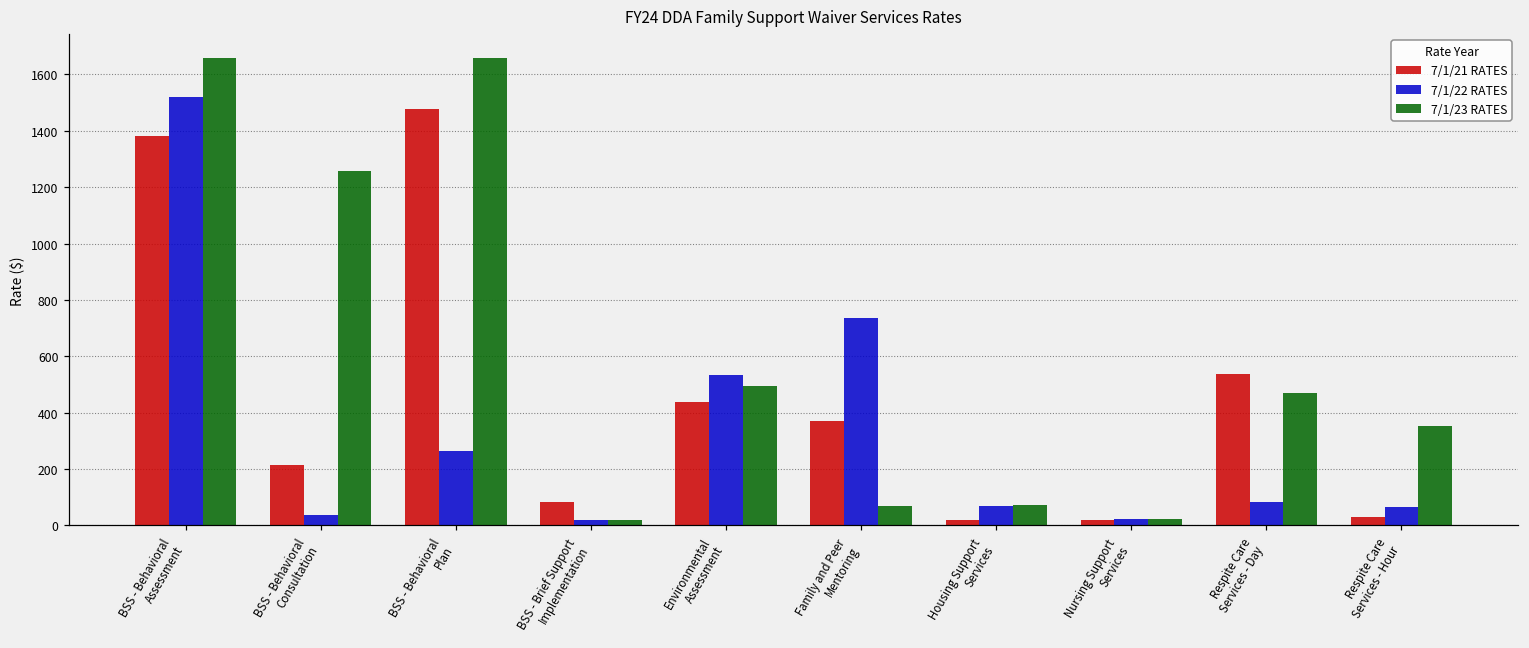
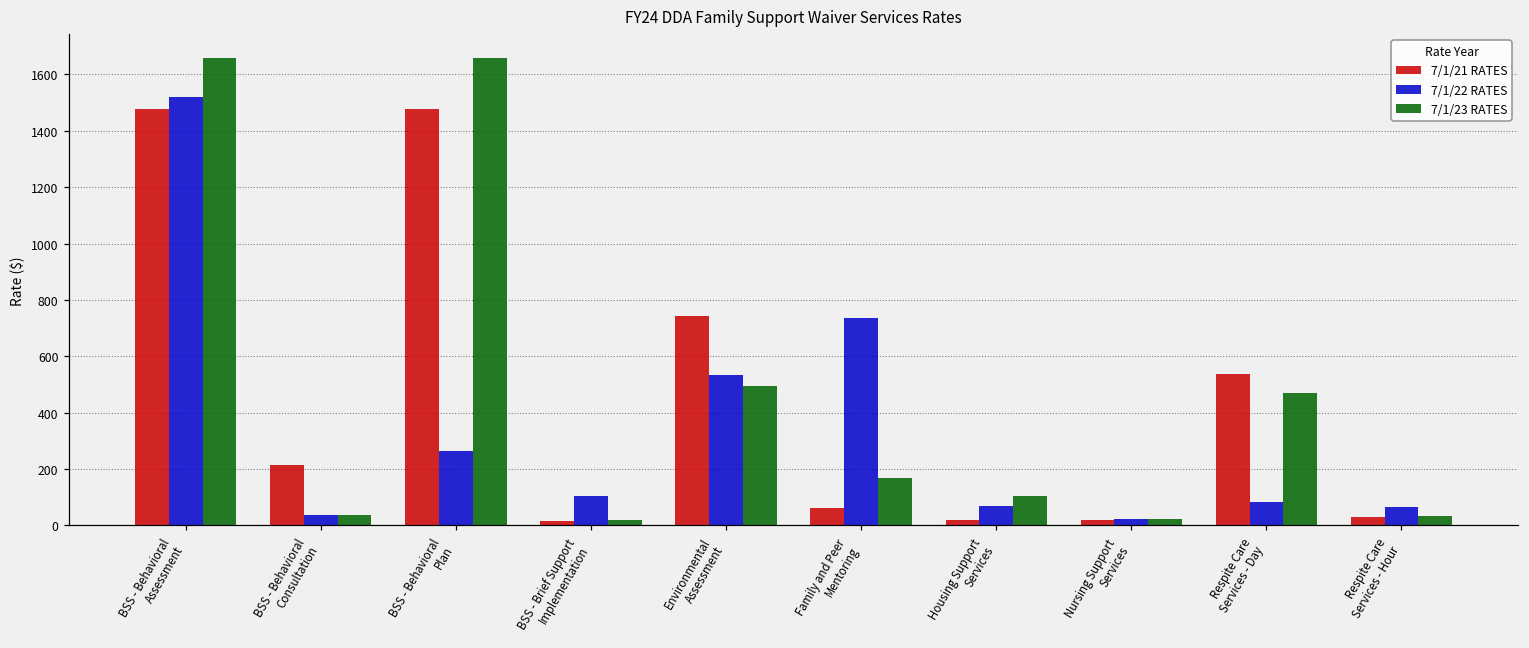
7/1/21 RATES, BSS - Behavioral Assessment: 1380 -> 1480
7/1/23 RATES, BSS - Behavioral Consultation: 1260 -> 40
7/1/21 RATES, BSS - Brief Support Implementation: 80 -> 20
7/1/22 RATES, BSS - Brief Support Implementation: 20 -> 100
7/1/21 RATES, Environmental Assessment: 440 -> 740
7/1/21 RATES, Family and Peer Mentoring: 370 -> 60
7/1/23 RATES, Family and Peer Mentoring: 70 -> 170
7/1/23 RATES, Housing Support Services: 70 -> 100
7/1/23 RATES, Respite Care Services - Hour: 350 -> 30
